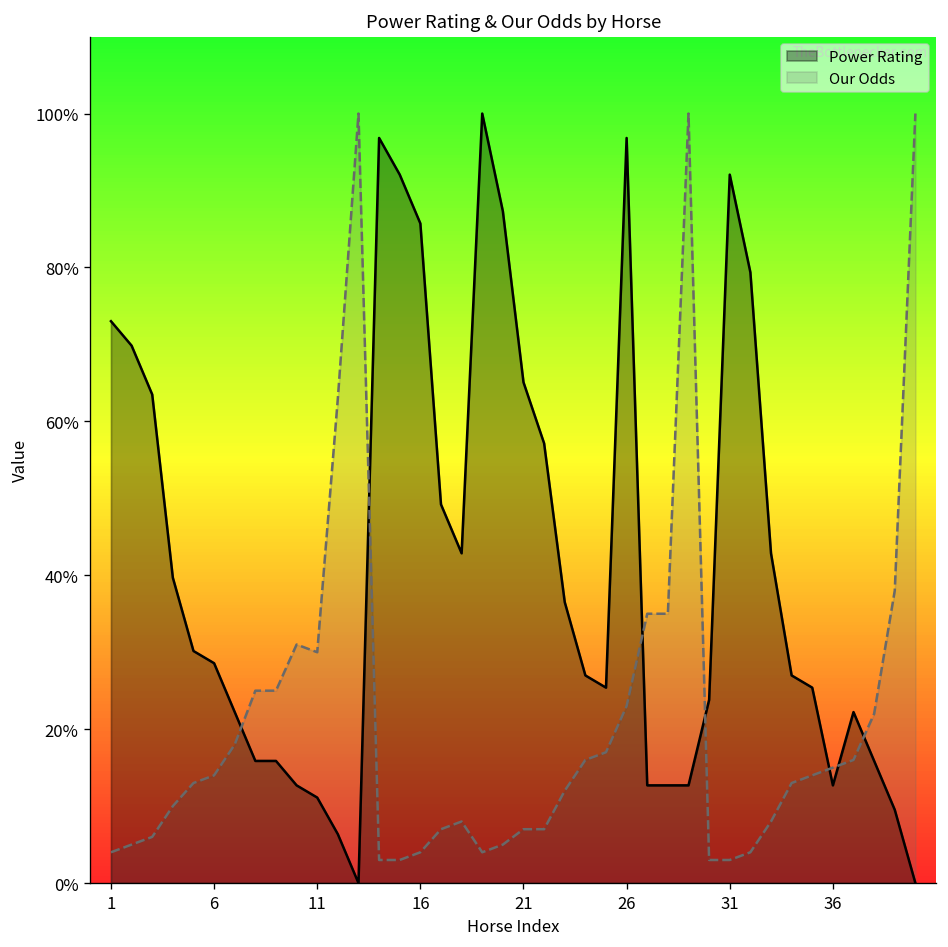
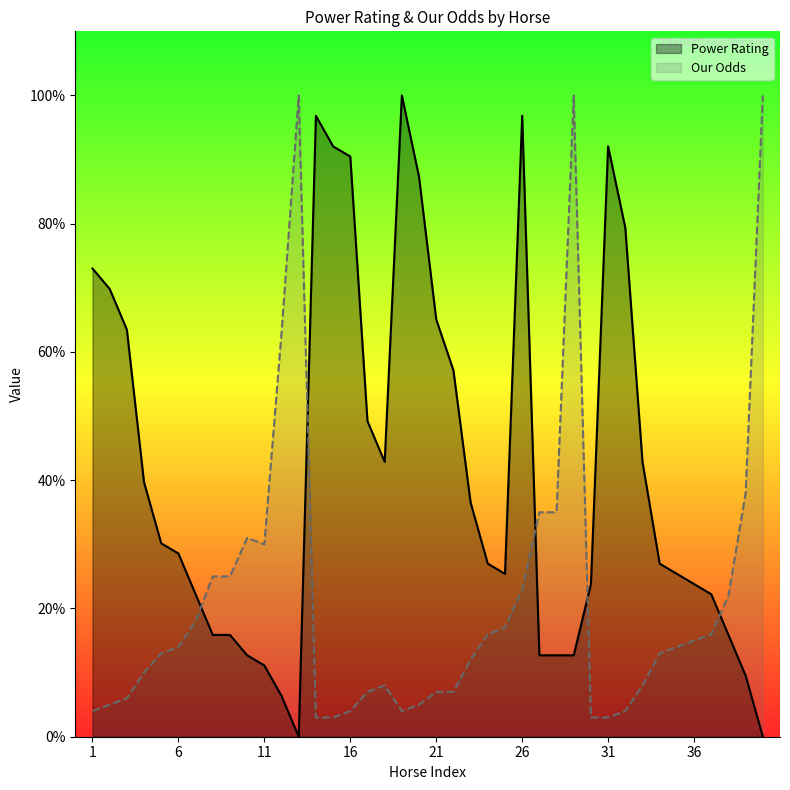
Power Rating, 16: 86% -> 90%
Power Rating, 36: 13% -> 24%
